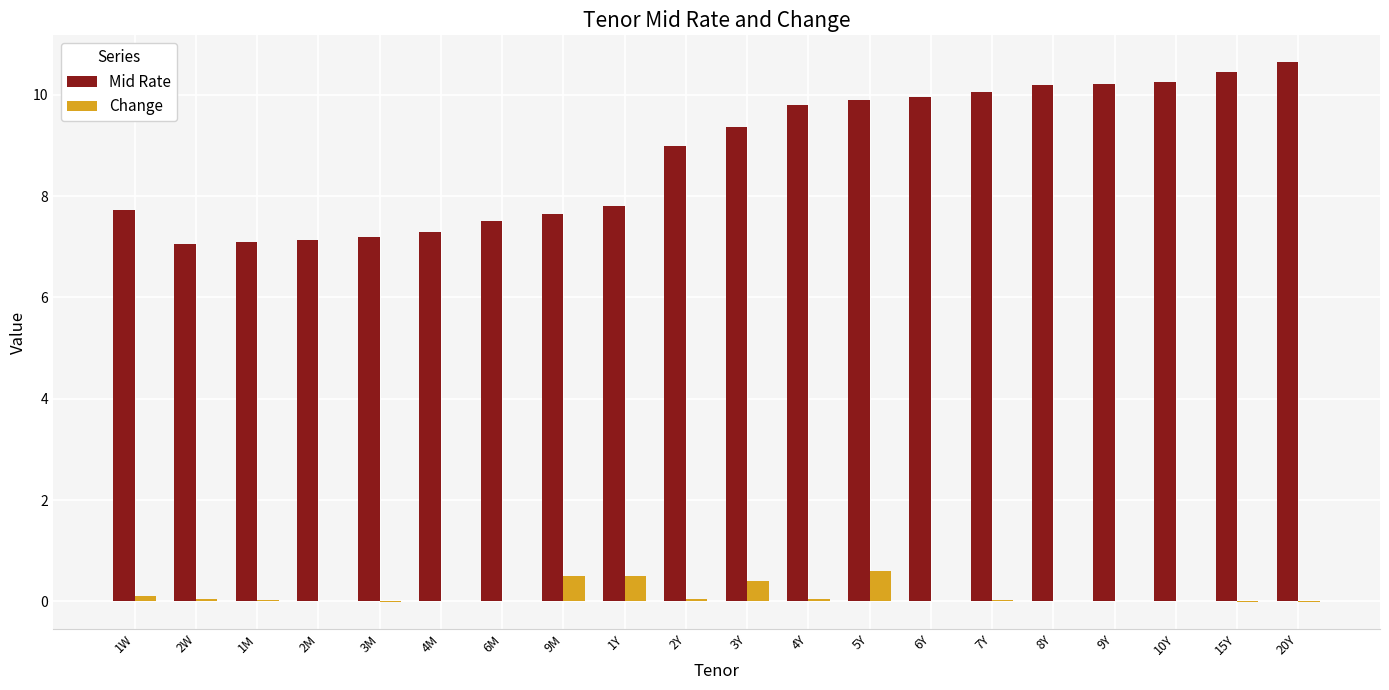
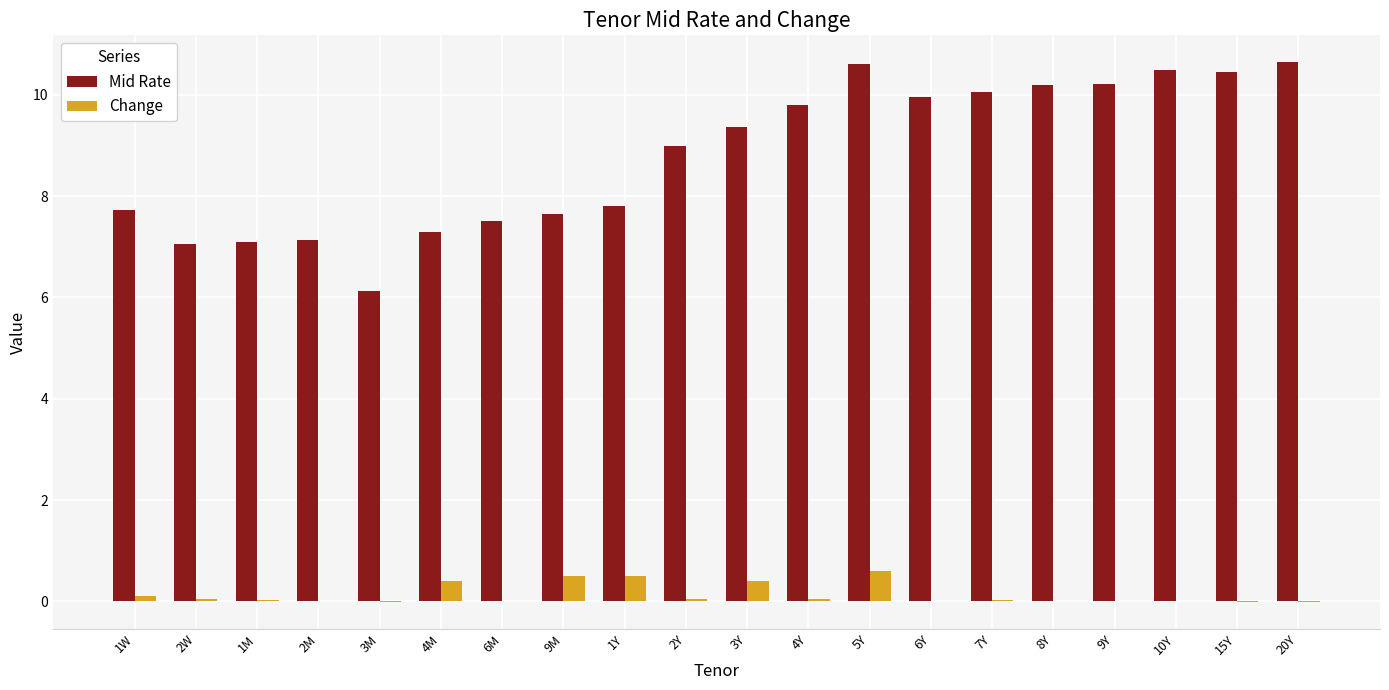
Mid Rate, 3M: 7.2 -> 6.1
Change, 4M: 0.0 -> 0.4
Mid Rate, 5Y: 9.9 -> 10.6
Mid Rate, 10Y: 10.3 -> 10.5
